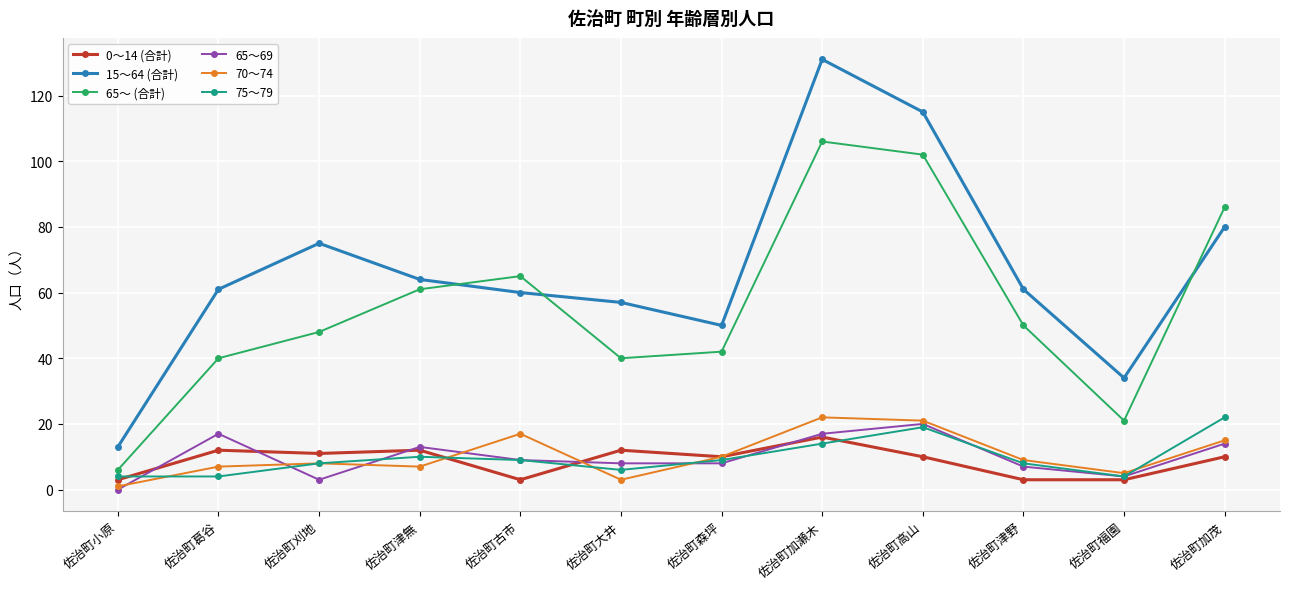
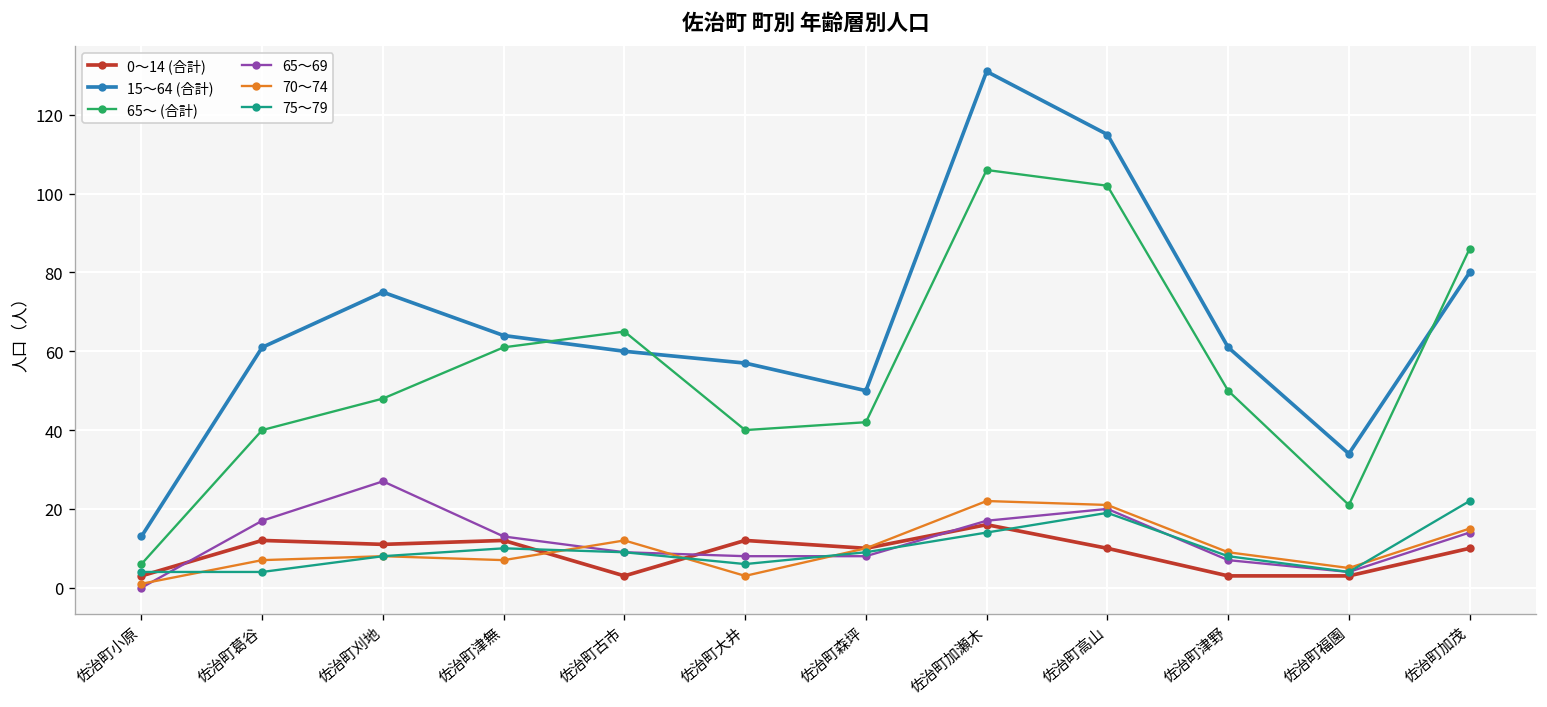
65～69, 佐治町刈地: 3 -> 27
70～74, 佐治町古市: 17 -> 12
